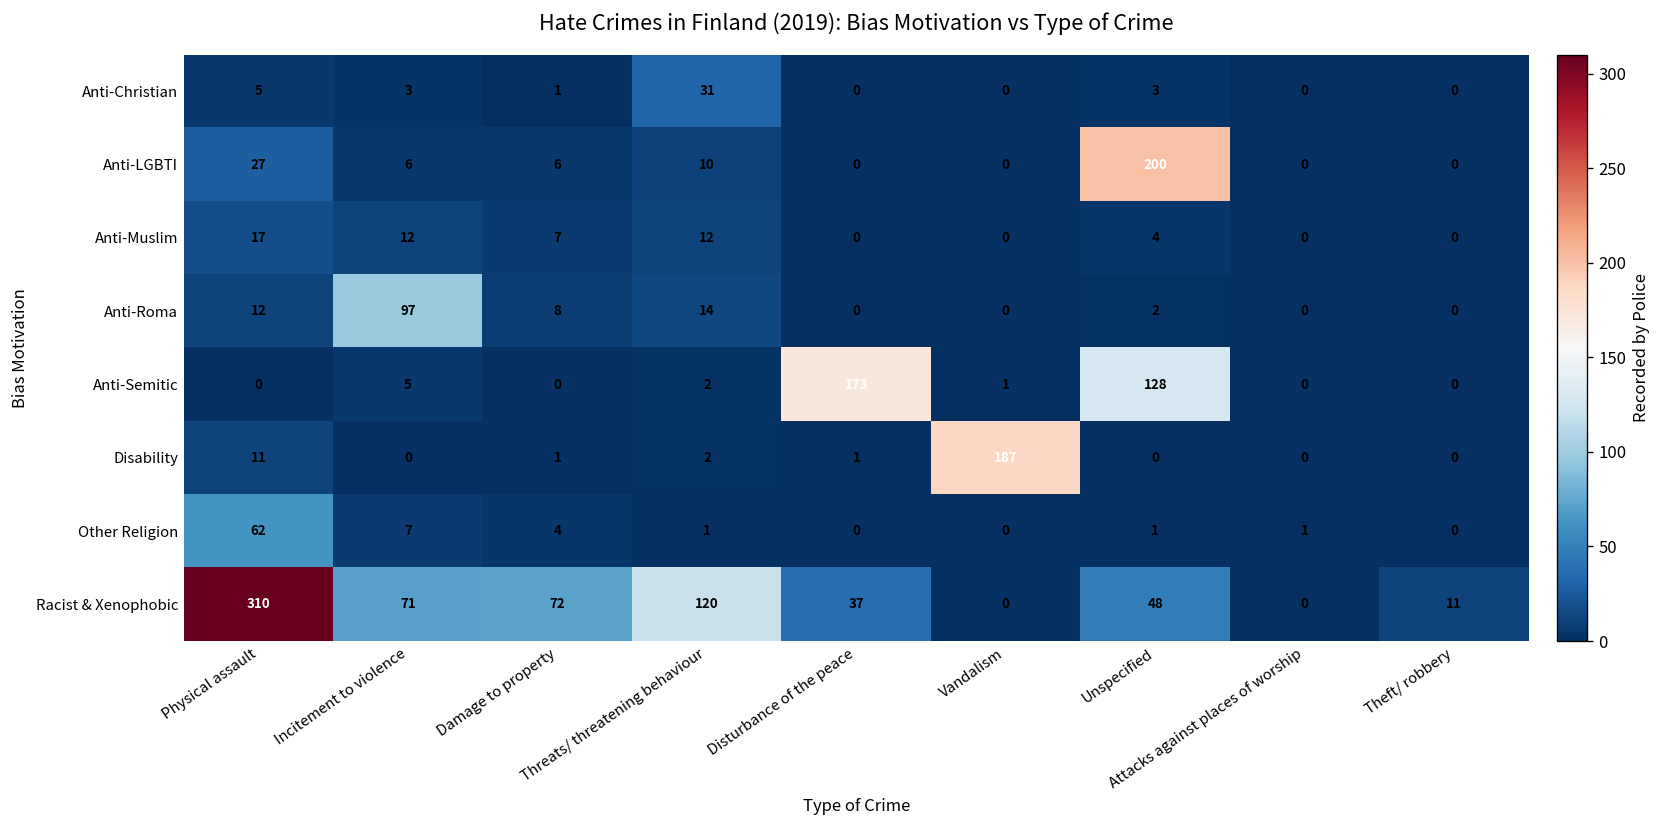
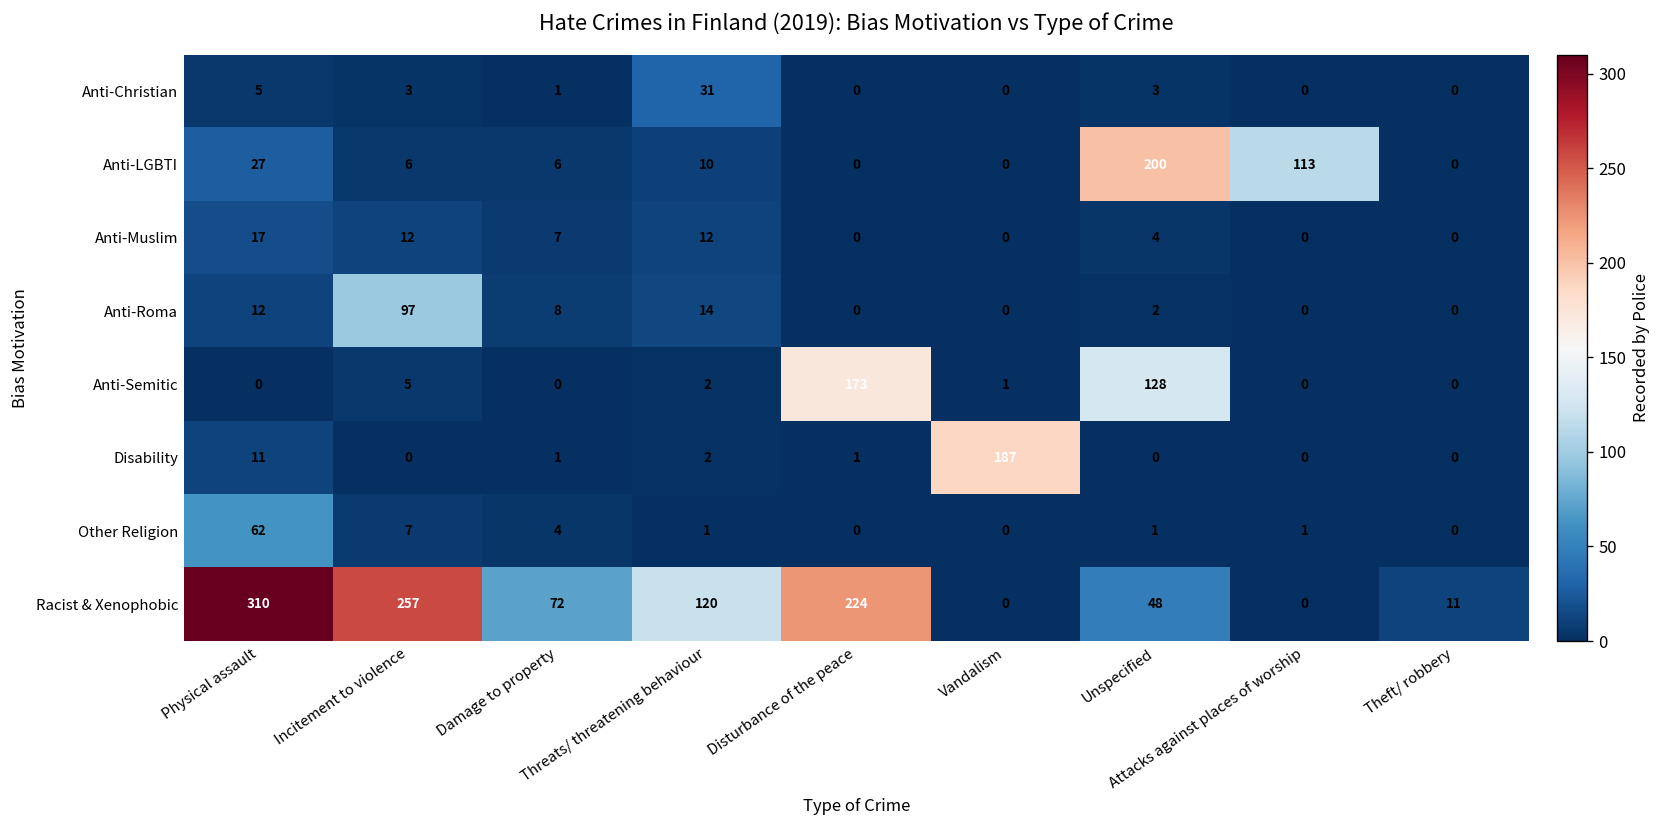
Anti-LGBTI, Attacks against places of worship: 0 -> 113
Racist & Xenophobic, Incitement to violence: 71 -> 257
Racist & Xenophobic, Disturbance of the peace: 37 -> 224
